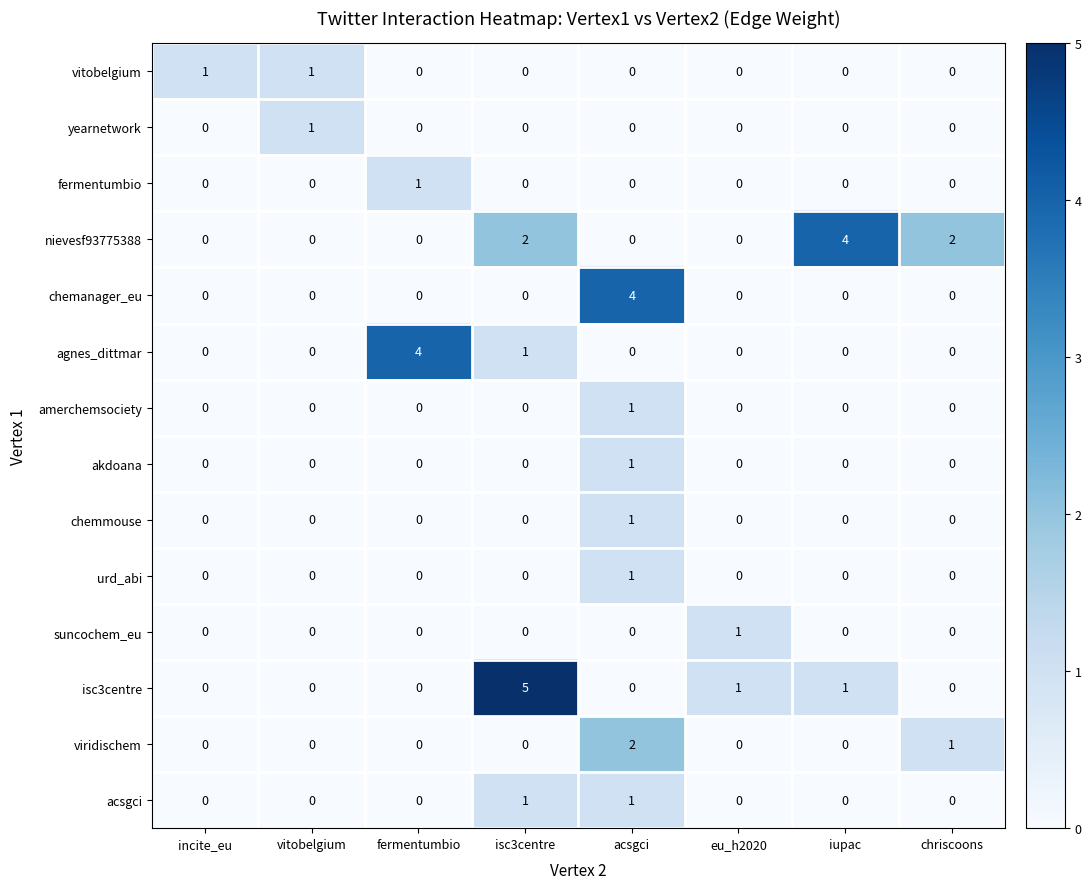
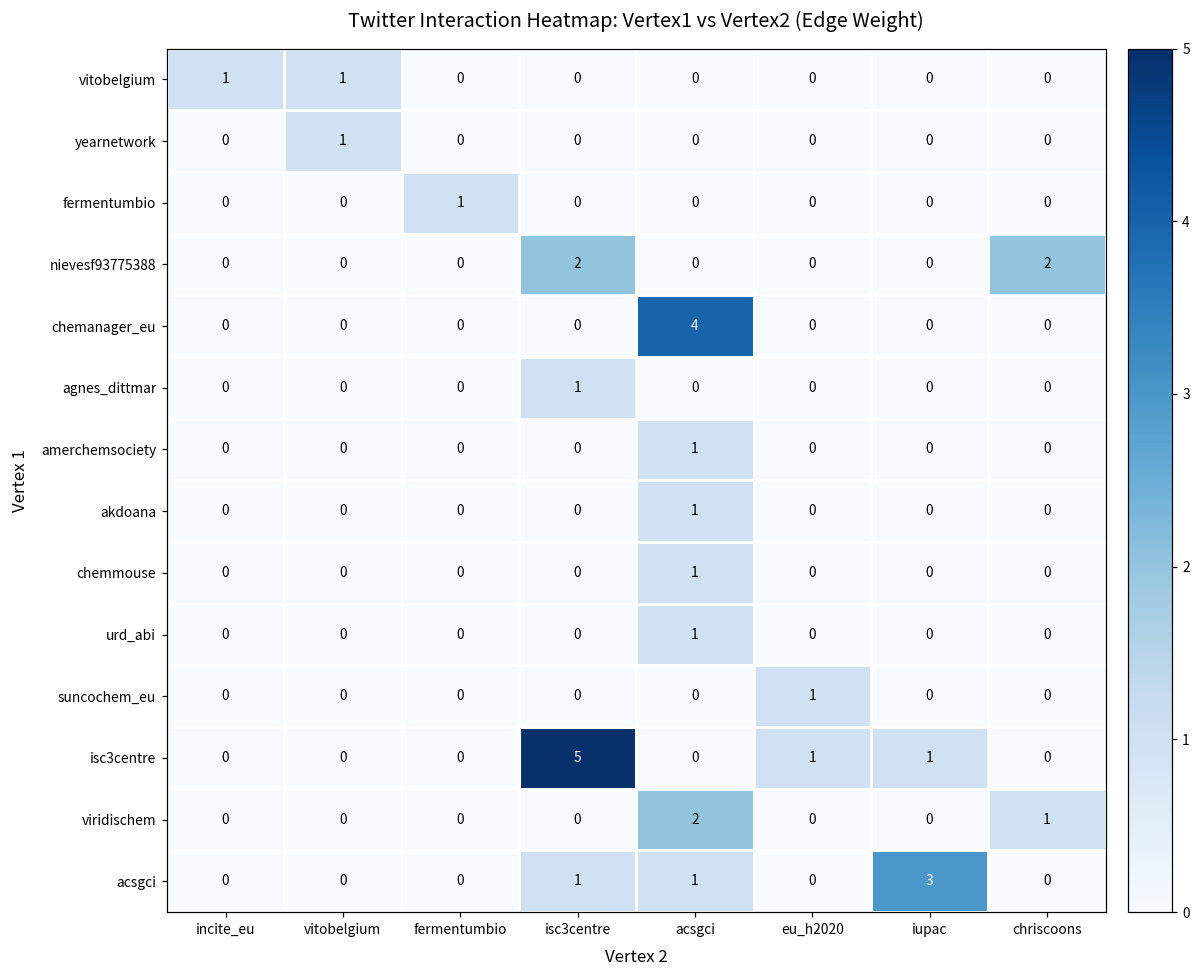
nievesf93775388, iupac: 4 -> 0
agnes_dittmar, fermentumbio: 4 -> 0
acsgci, iupac: 0 -> 3
